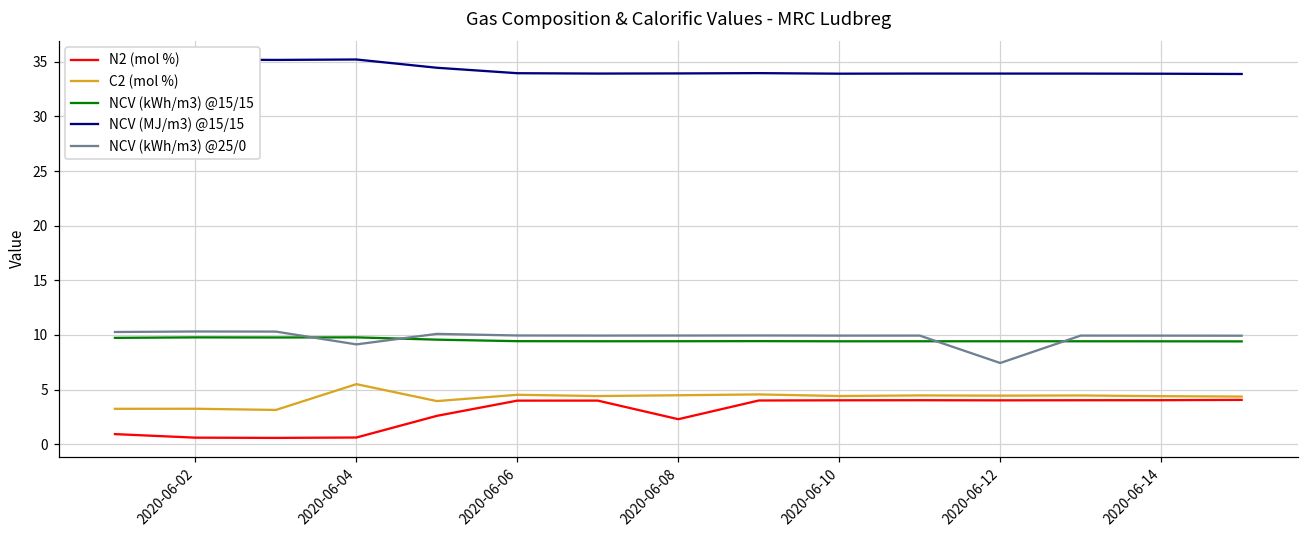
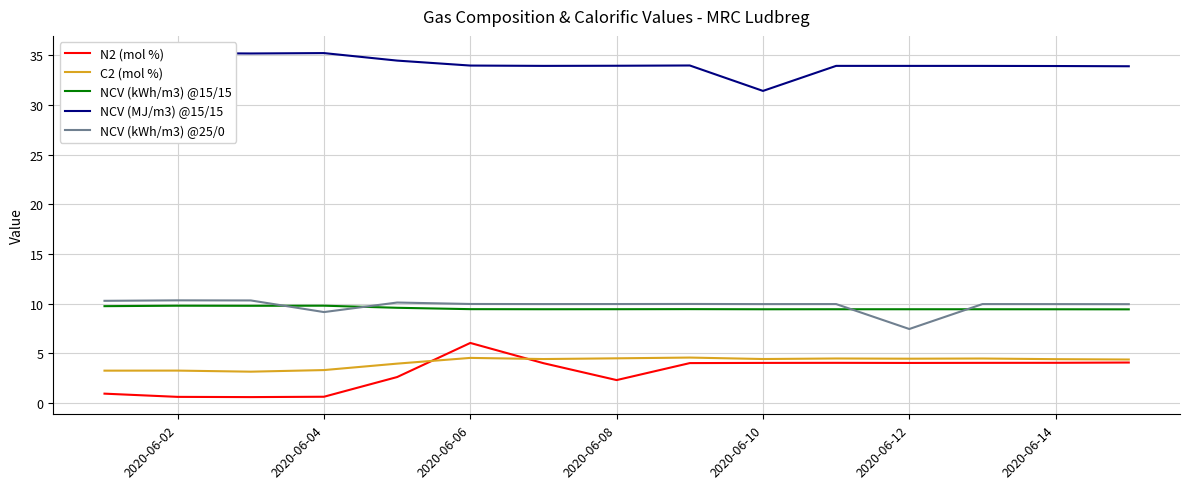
C2 (mol %), 2020-06-04: 6 -> 3
N2 (mol %), 2020-06-06: 4 -> 6
NCV (MJ/m3) @15/15, 2020-06-10: 34 -> 31
